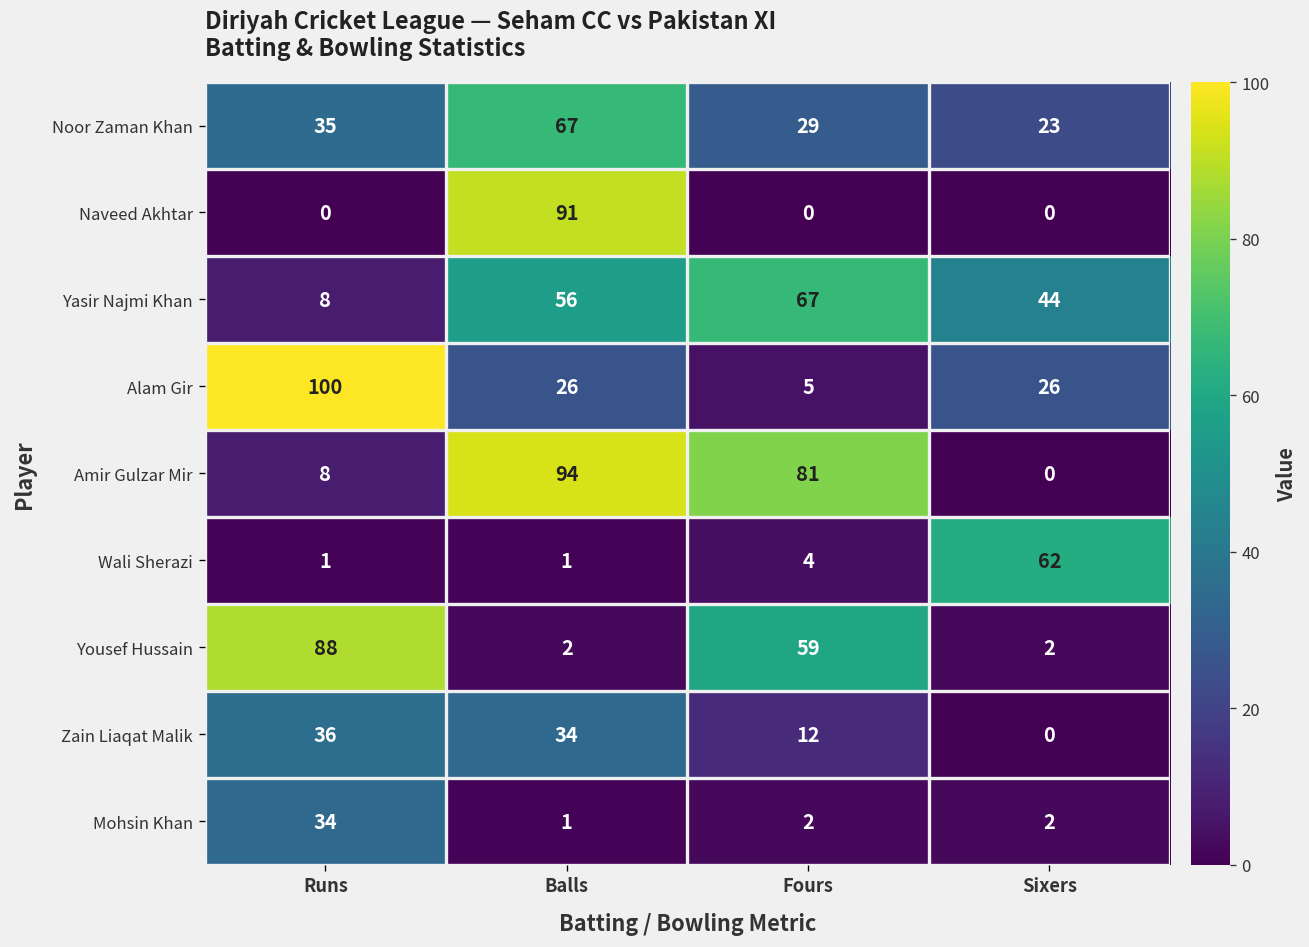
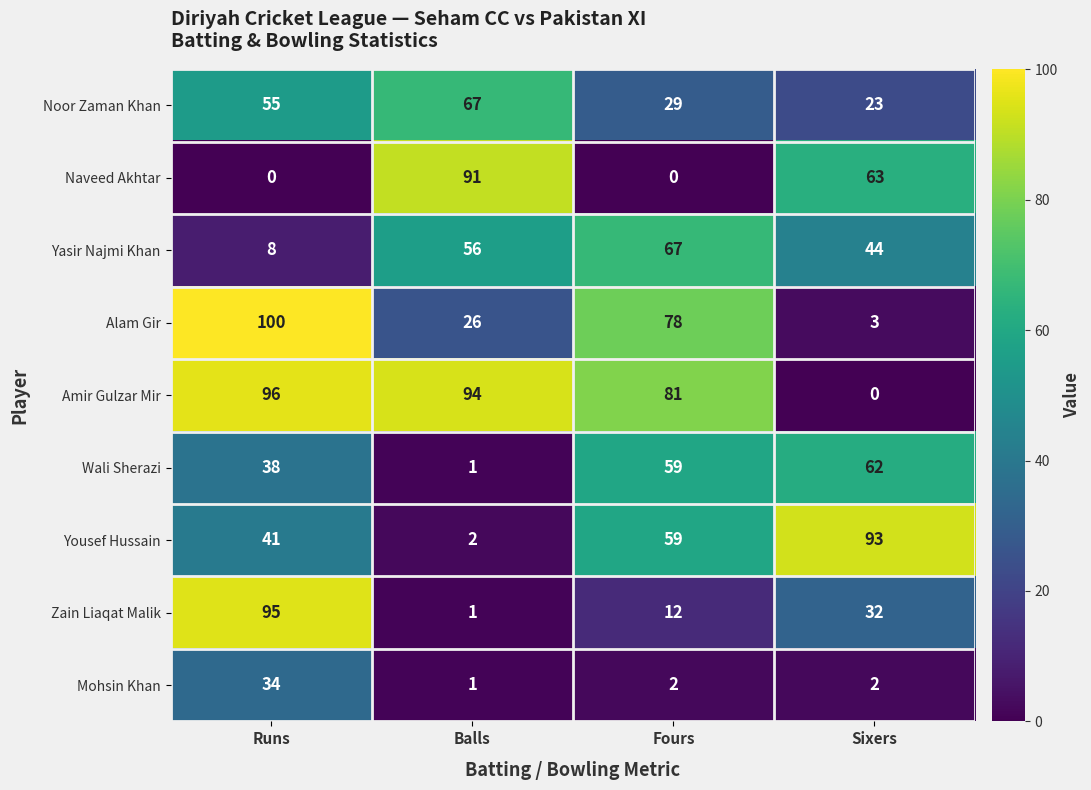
Noor Zaman Khan, Runs: 35 -> 55
Naveed Akhtar, Sixers: 0 -> 63
Alam Gir, Fours: 5 -> 78
Alam Gir, Sixers: 26 -> 3
Amir Gulzar Mir, Runs: 8 -> 96
Wali Sherazi, Runs: 1 -> 38
Wali Sherazi, Fours: 4 -> 59
Yousef Hussain, Runs: 88 -> 41
Yousef Hussain, Sixers: 2 -> 93
Zain Liaqat Malik, Runs: 36 -> 95
Zain Liaqat Malik, Balls: 34 -> 1
Zain Liaqat Malik, Sixers: 0 -> 32
